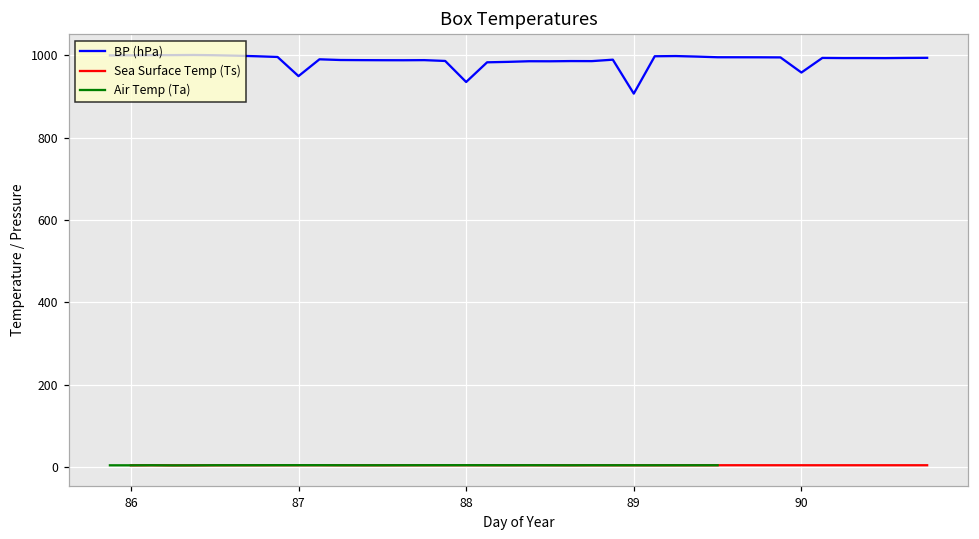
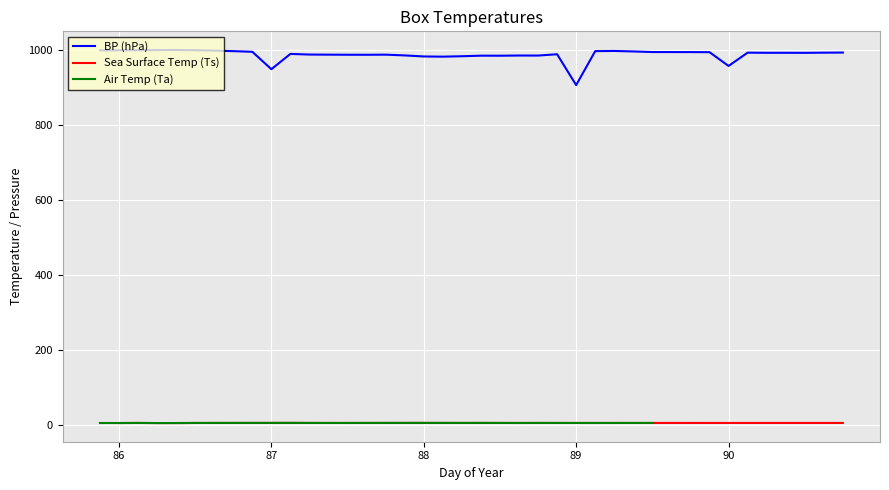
BP (hPa), 88: 940 -> 980
